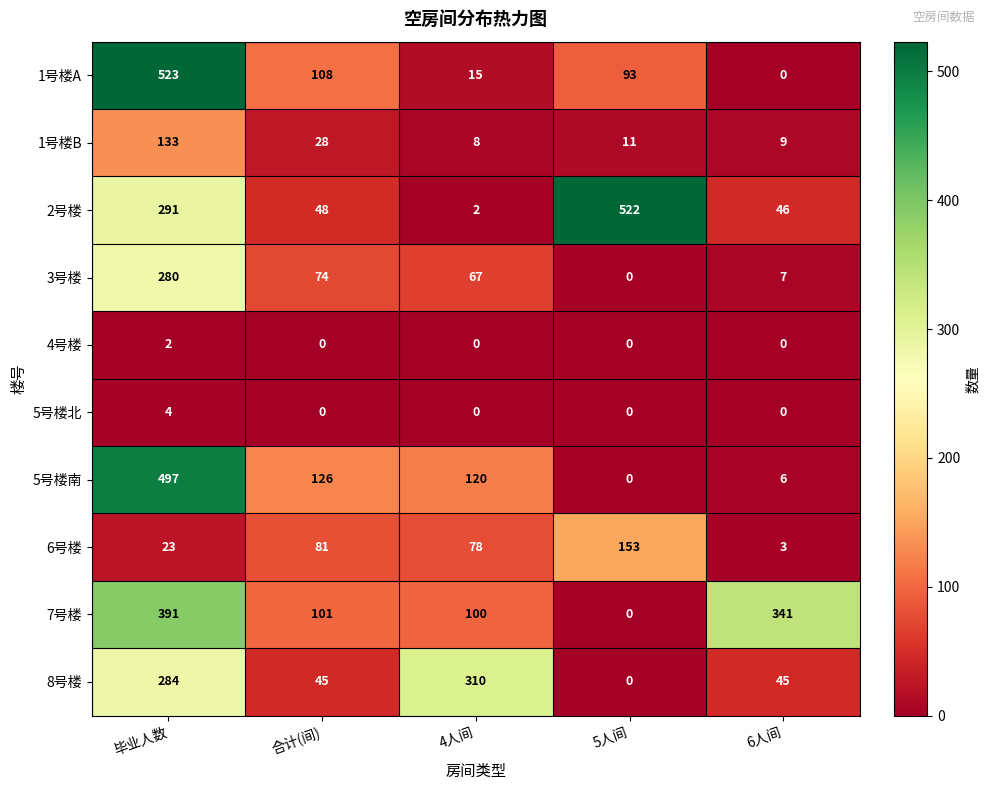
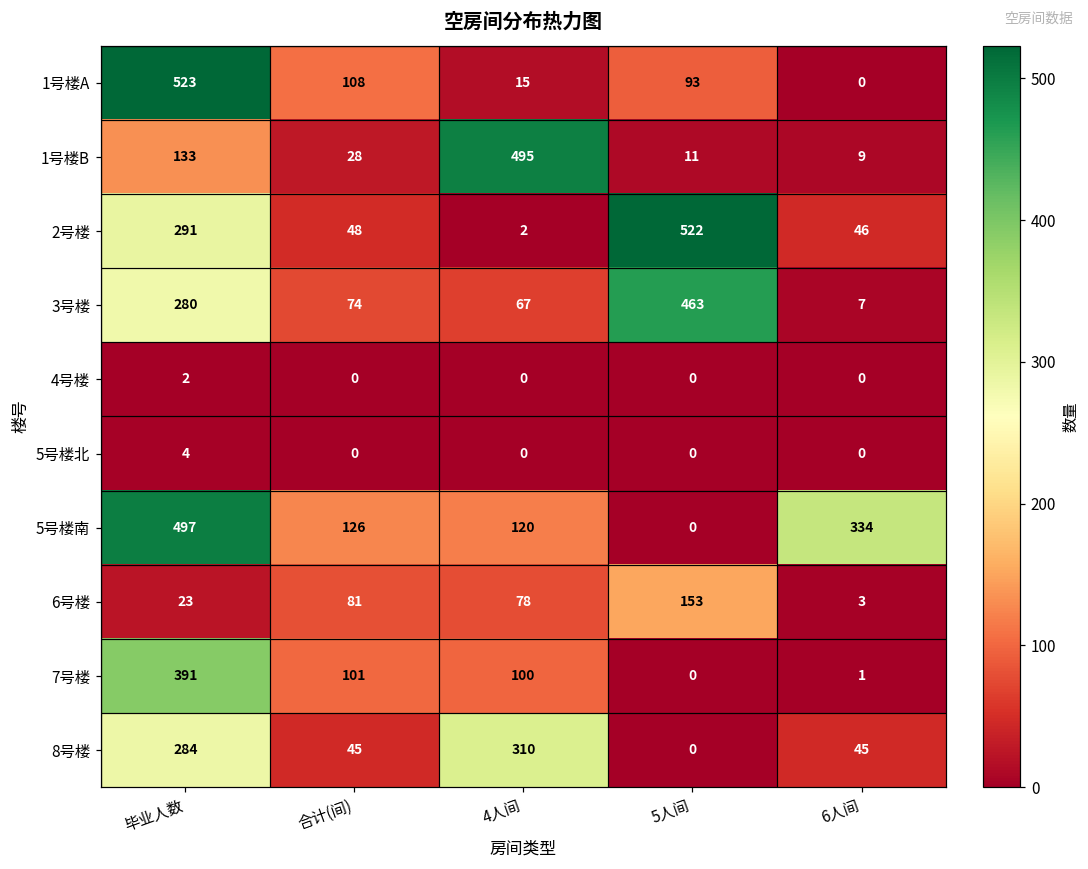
1号楼B, 4人间: 8 -> 495
3号楼, 5人间: 0 -> 463
5号楼南, 6人间: 6 -> 334
7号楼, 6人间: 341 -> 1
